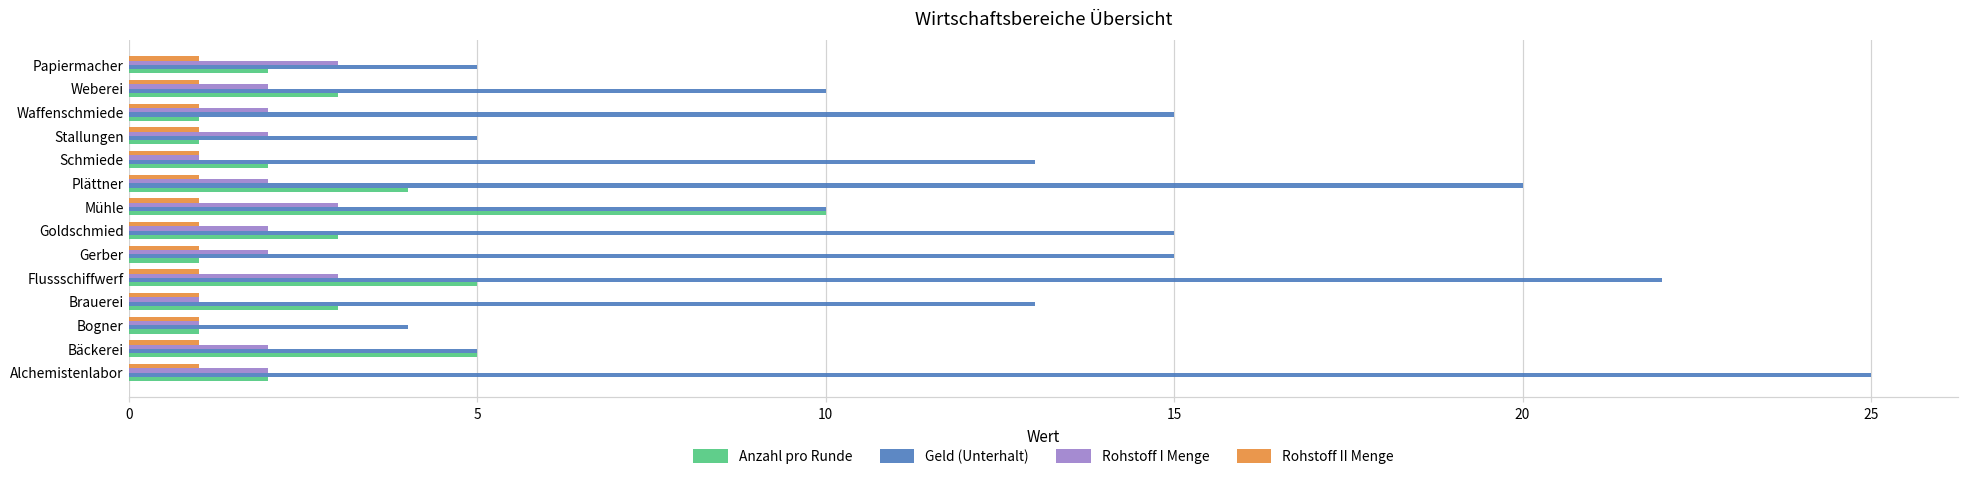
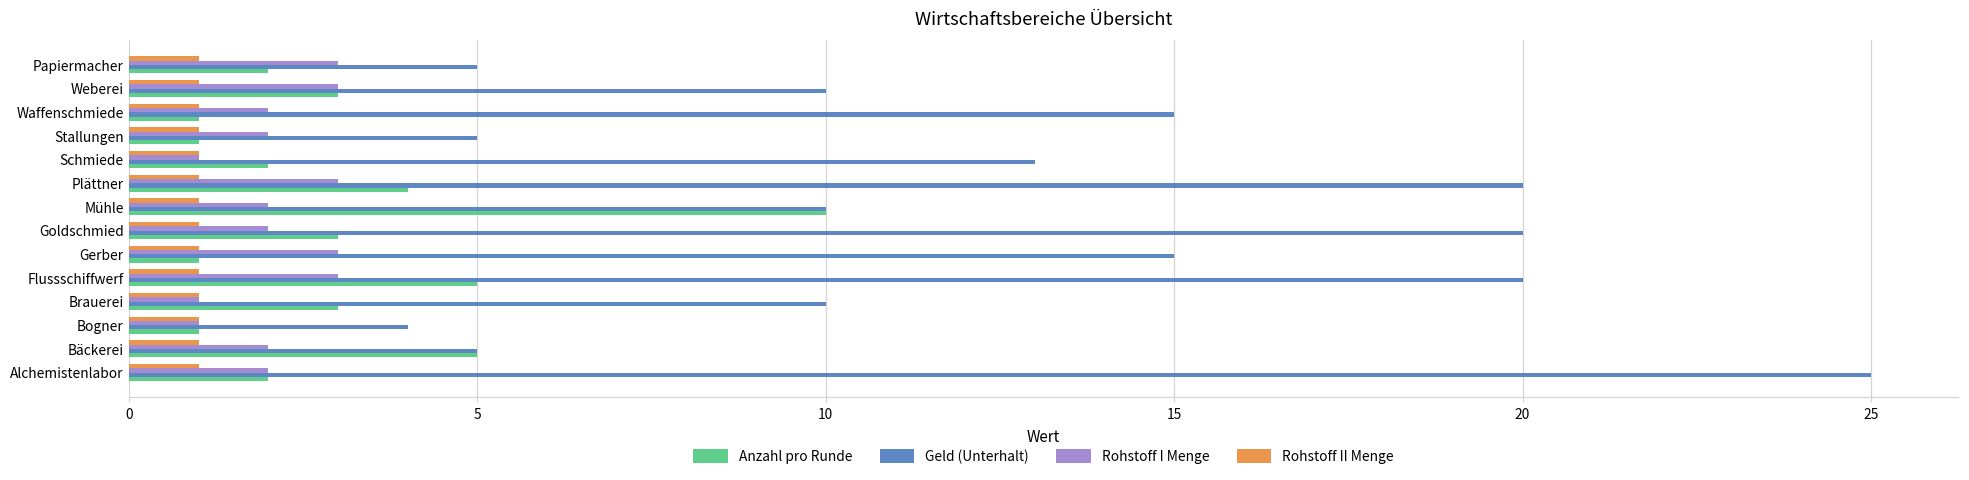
Rohstoff I Menge, Weberei: 2 -> 3
Rohstoff I Menge, Plättner: 2 -> 3
Rohstoff I Menge, Mühle: 3 -> 2
Geld (Unterhalt), Goldschmied: 15 -> 20
Rohstoff I Menge, Gerber: 2 -> 3
Geld (Unterhalt), Flussschiffwerf: 22 -> 20
Geld (Unterhalt), Brauerei: 13 -> 10
